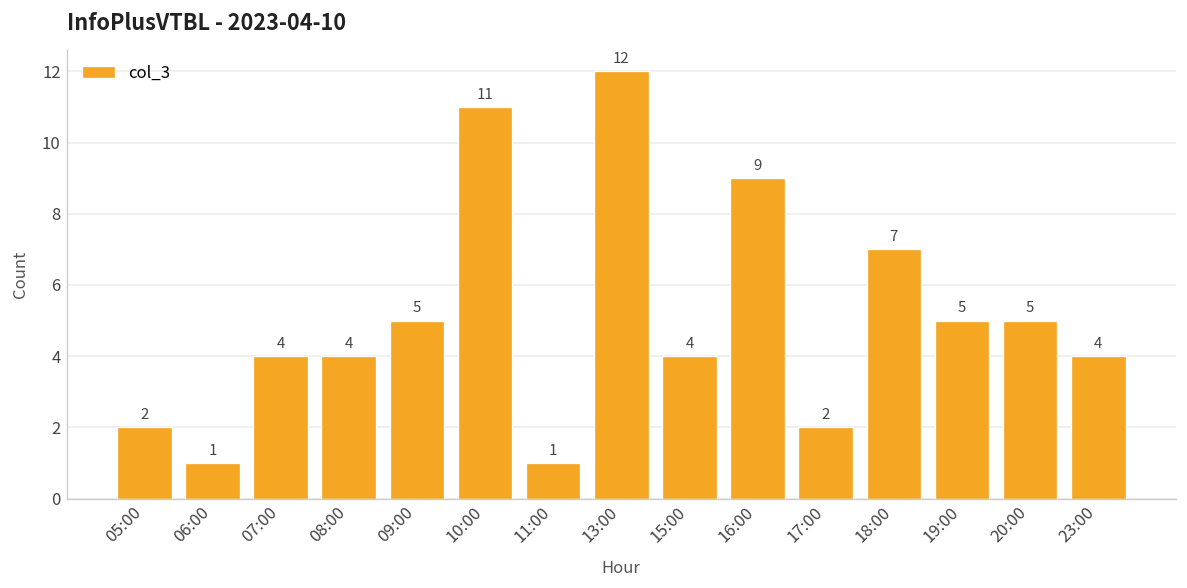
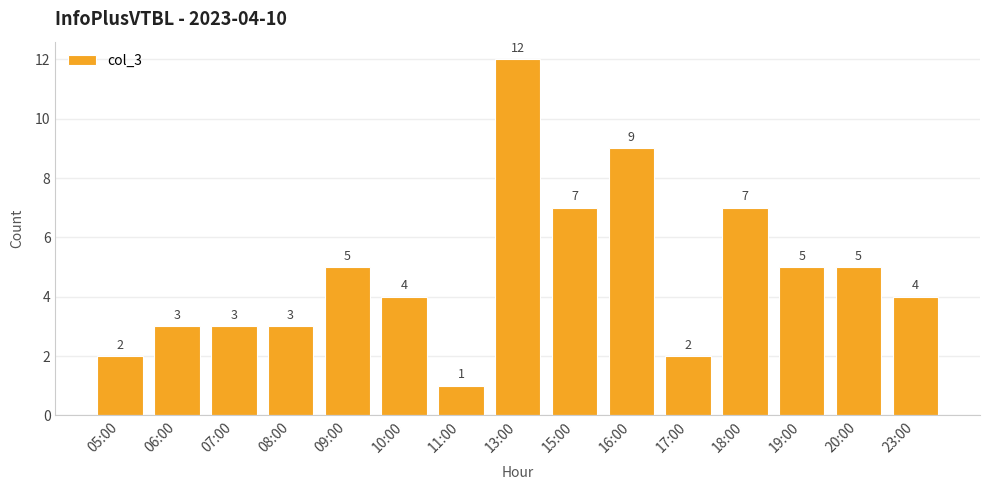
06:00: 1 -> 3
07:00: 4 -> 3
08:00: 4 -> 3
10:00: 11 -> 4
15:00: 4 -> 7
